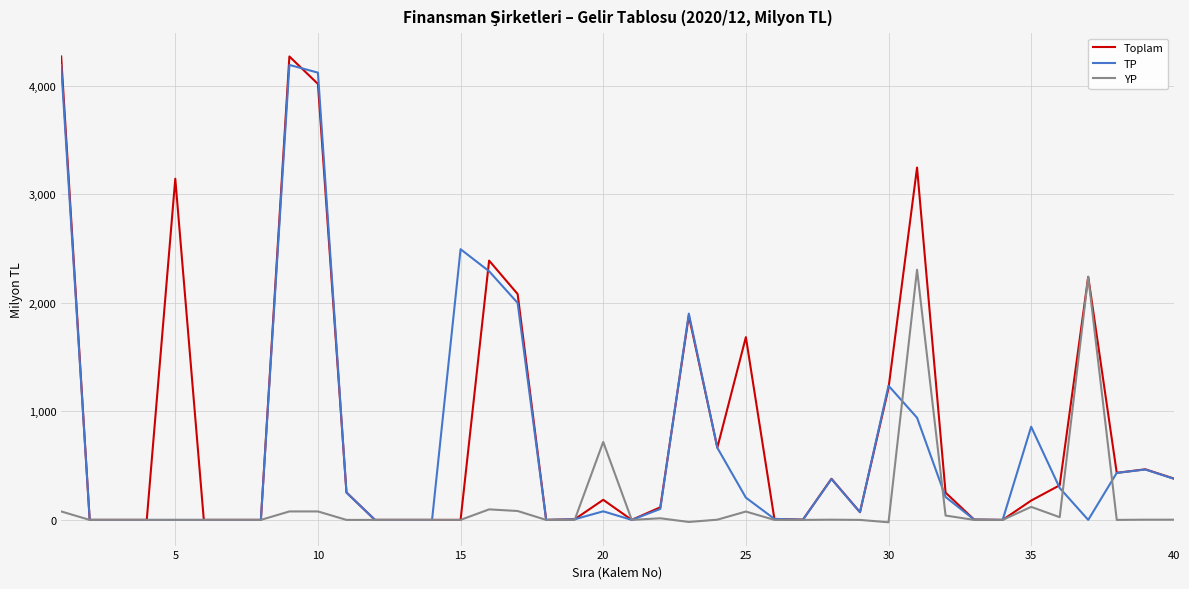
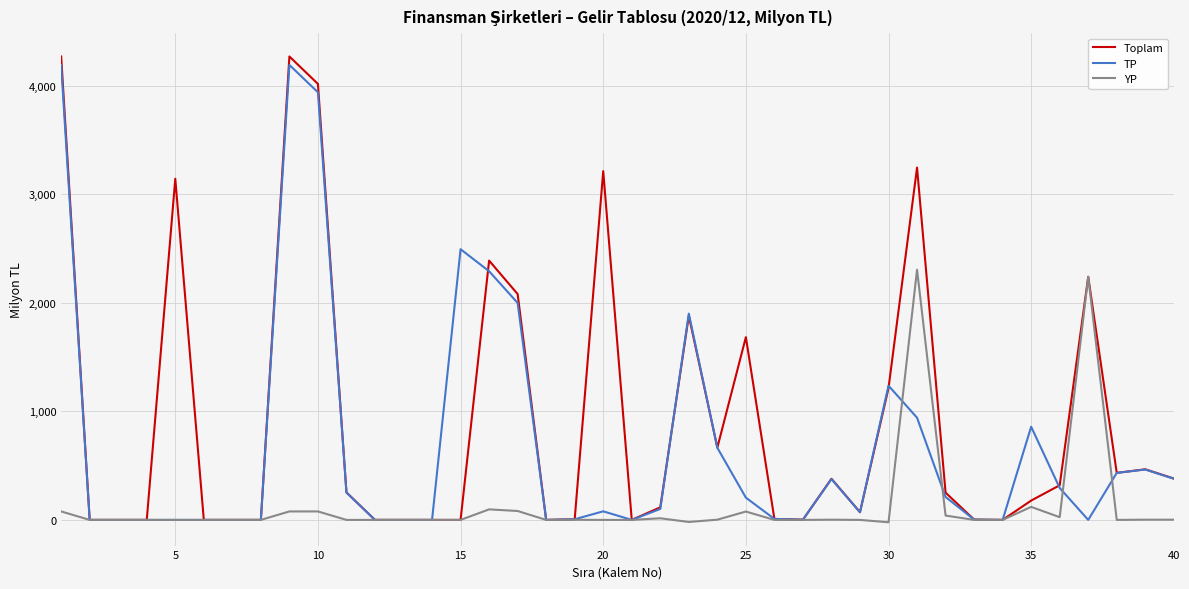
TP, 10: 4,120 -> 3,940
Toplam, 20: 190 -> 3,210
YP, 20: 720 -> 0
